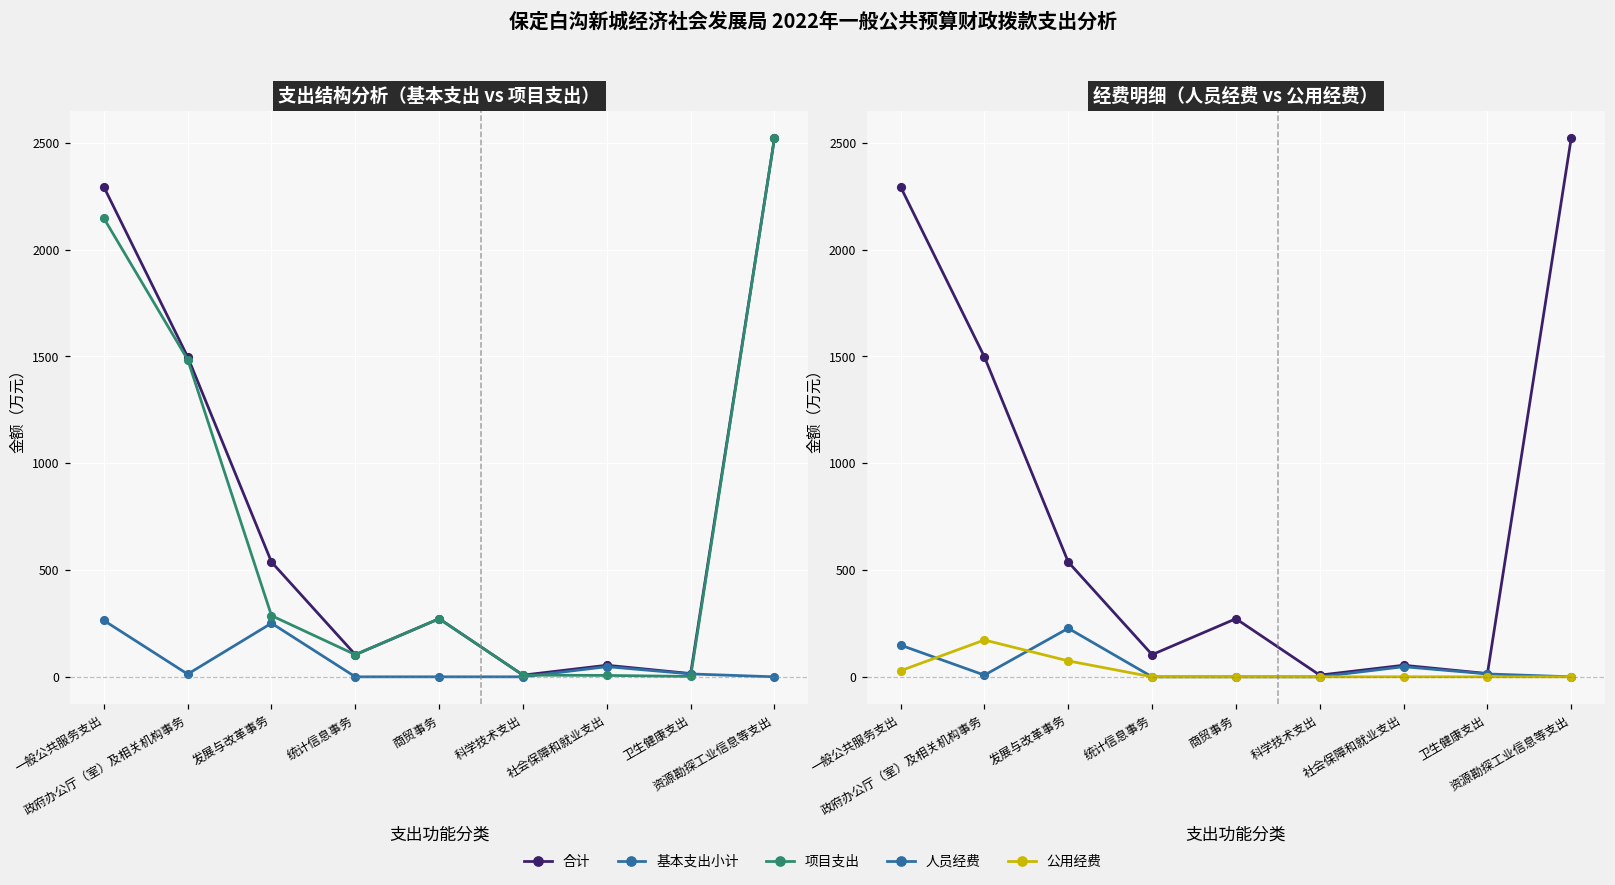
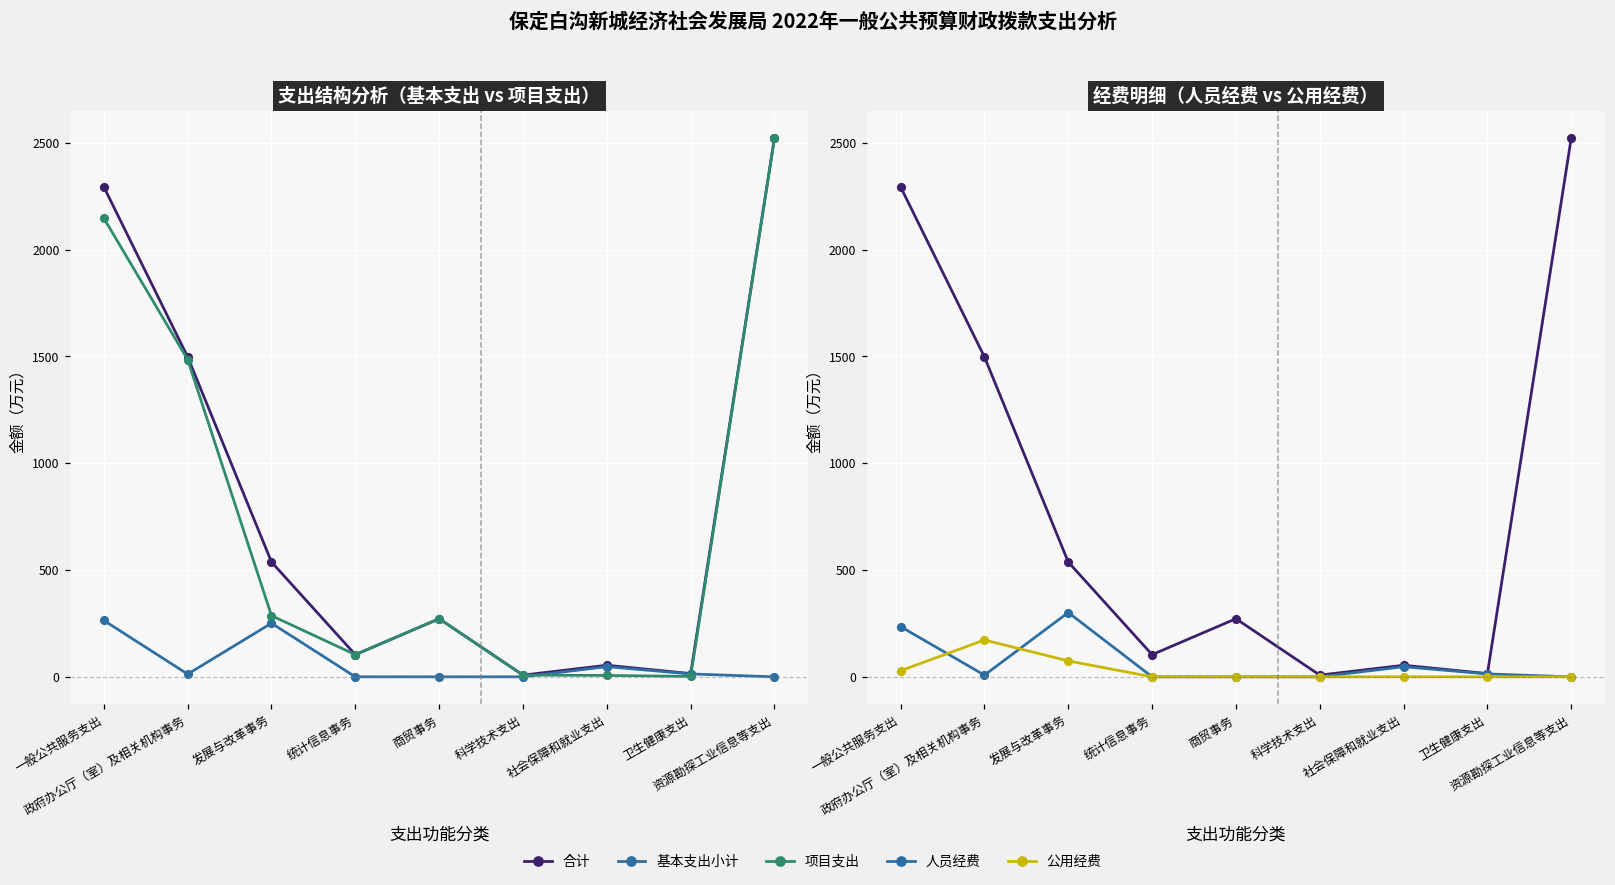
经费明细（人员经费 vs 公用经费）, 人员经费, 一般公共服务支出: 150 -> 240
经费明细（人员经费 vs 公用经费）, 人员经费, 发展与改革事务: 230 -> 300
